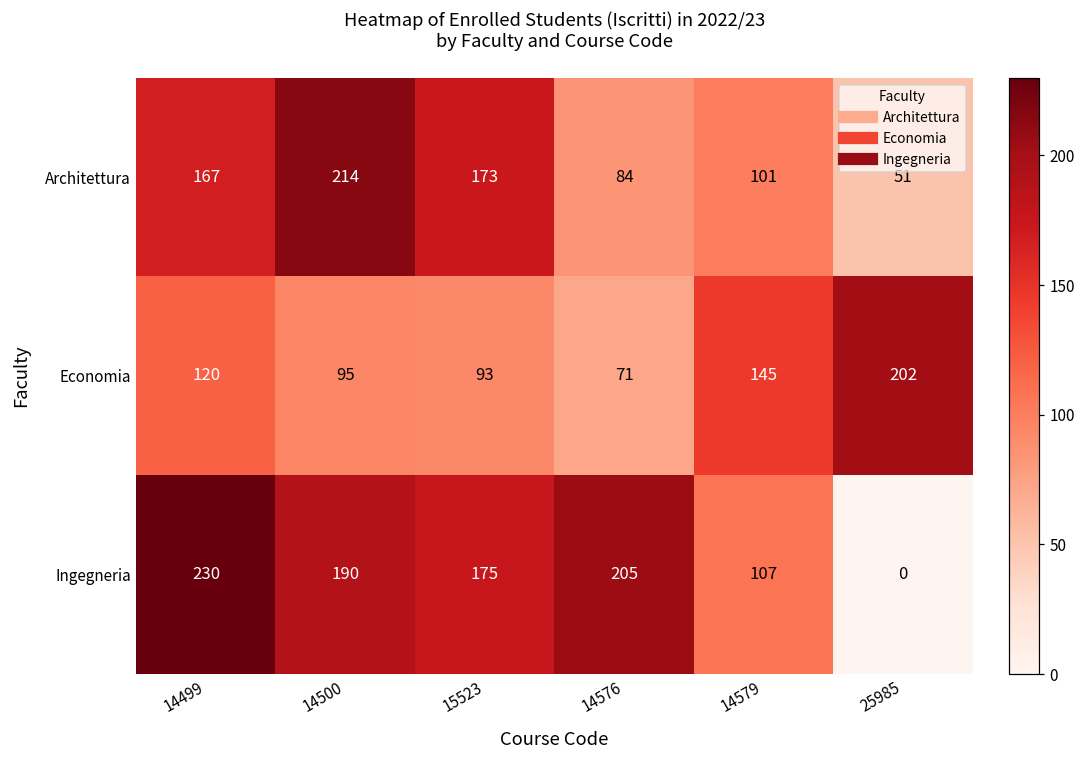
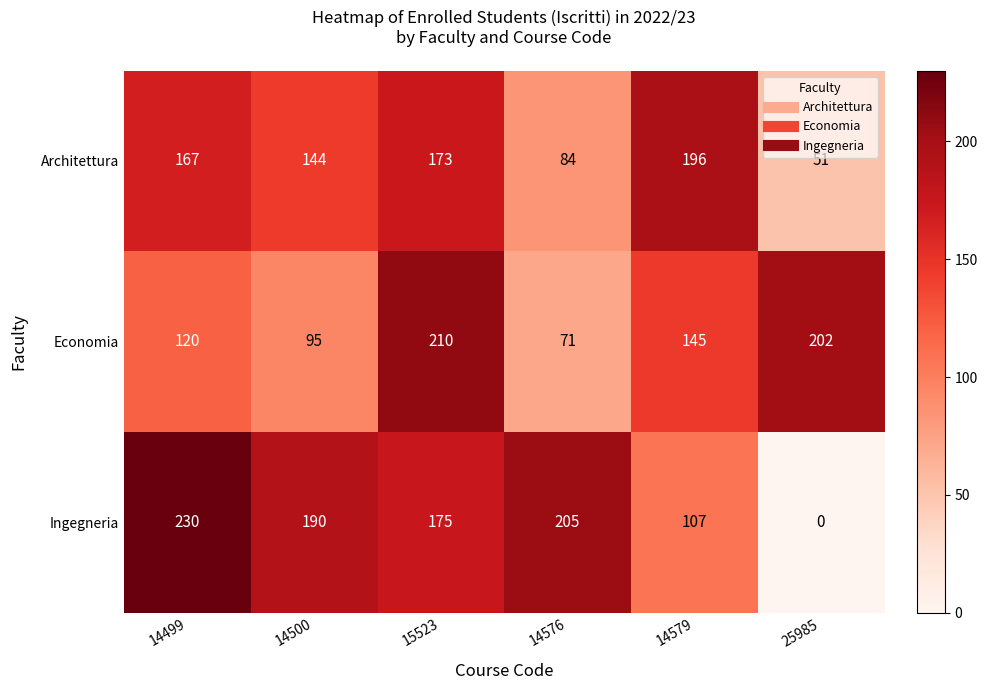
Architettura, 14500: 214 -> 144
Architettura, 14579: 101 -> 196
Economia, 15523: 93 -> 210
